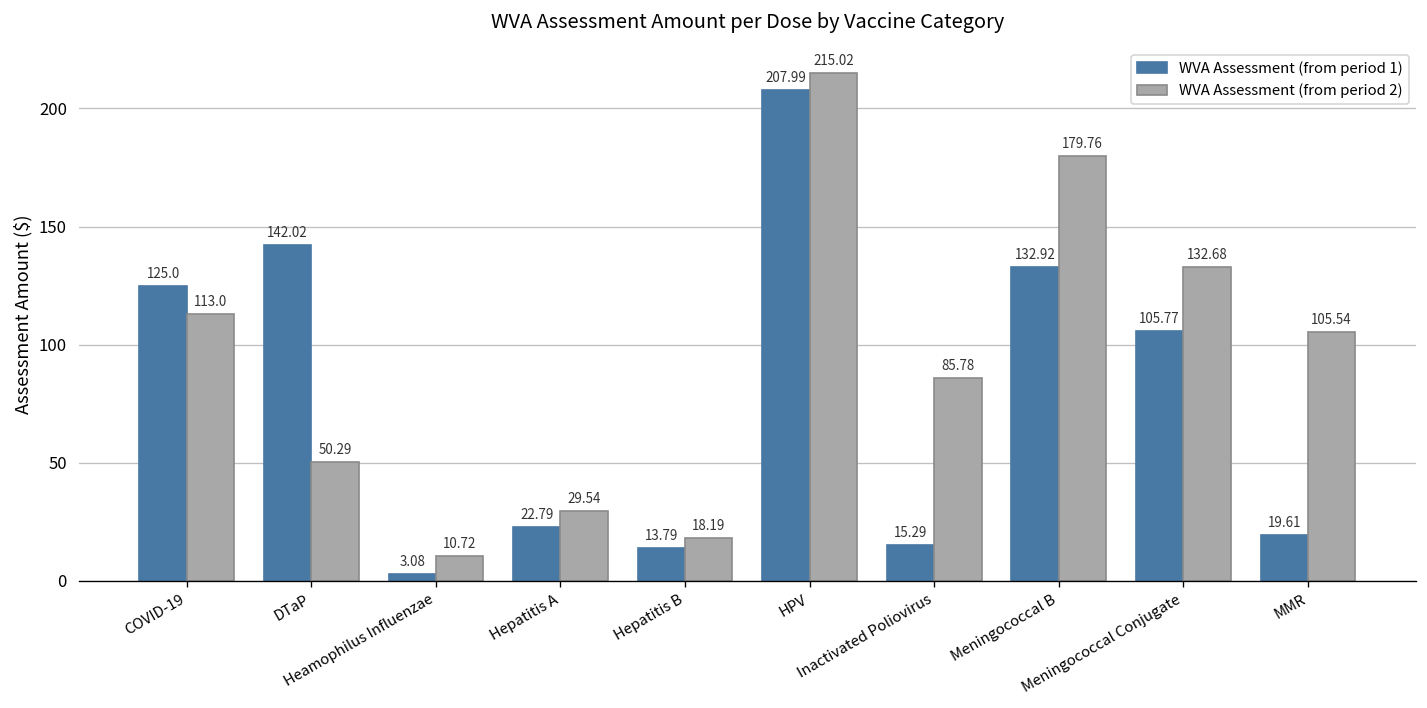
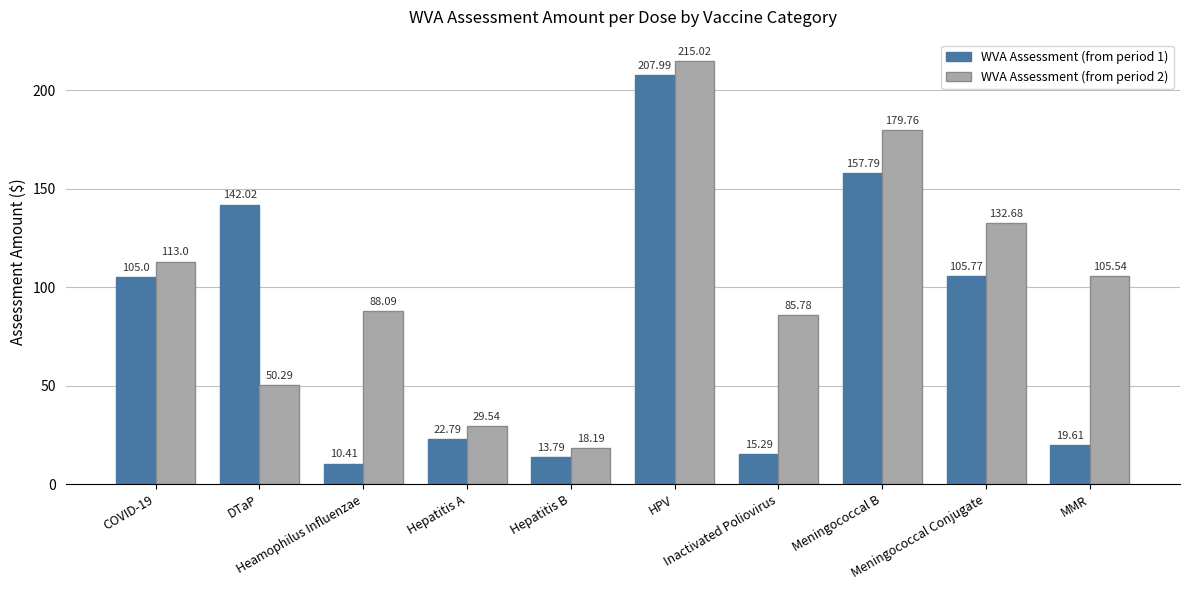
WVA Assessment (from period 1), COVID-19: 125.0 -> 105.0
WVA Assessment (from period 1), Heamophilus Influenzae: 3.08 -> 10.41
WVA Assessment (from period 2), Heamophilus Influenzae: 10.72 -> 88.09
WVA Assessment (from period 1), Meningococcal B: 132.92 -> 157.79
